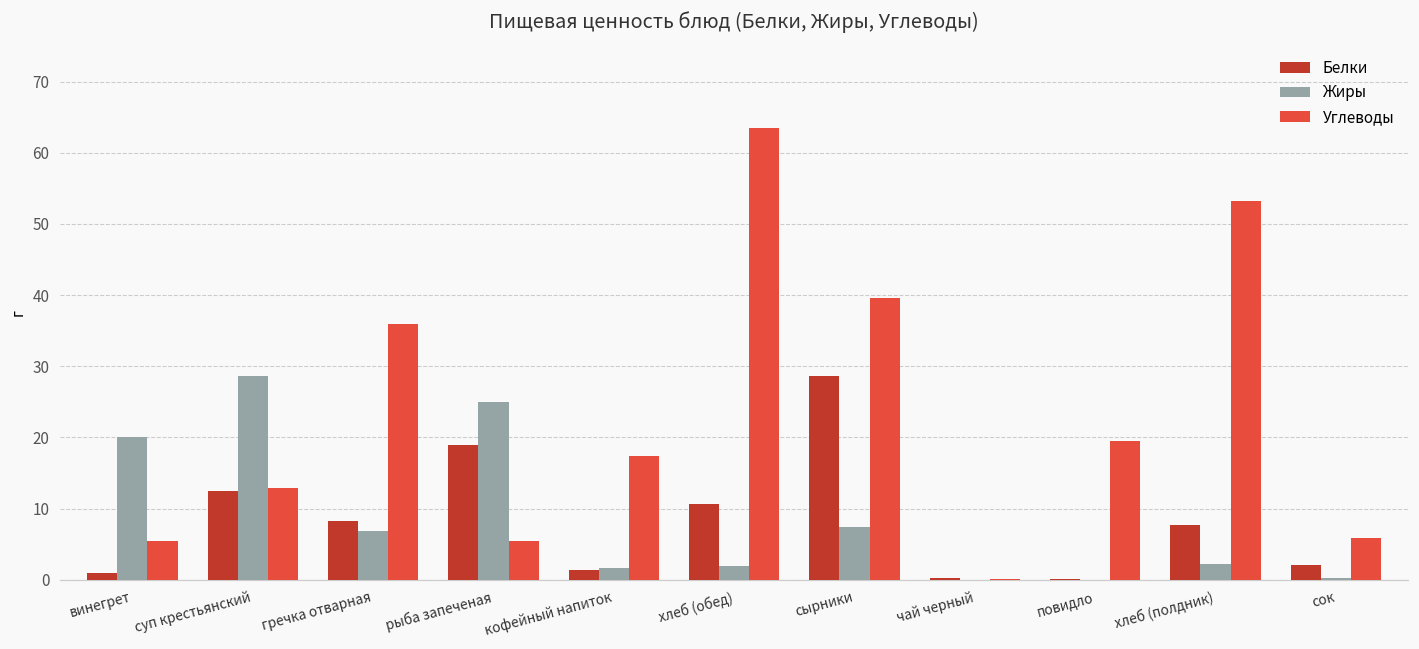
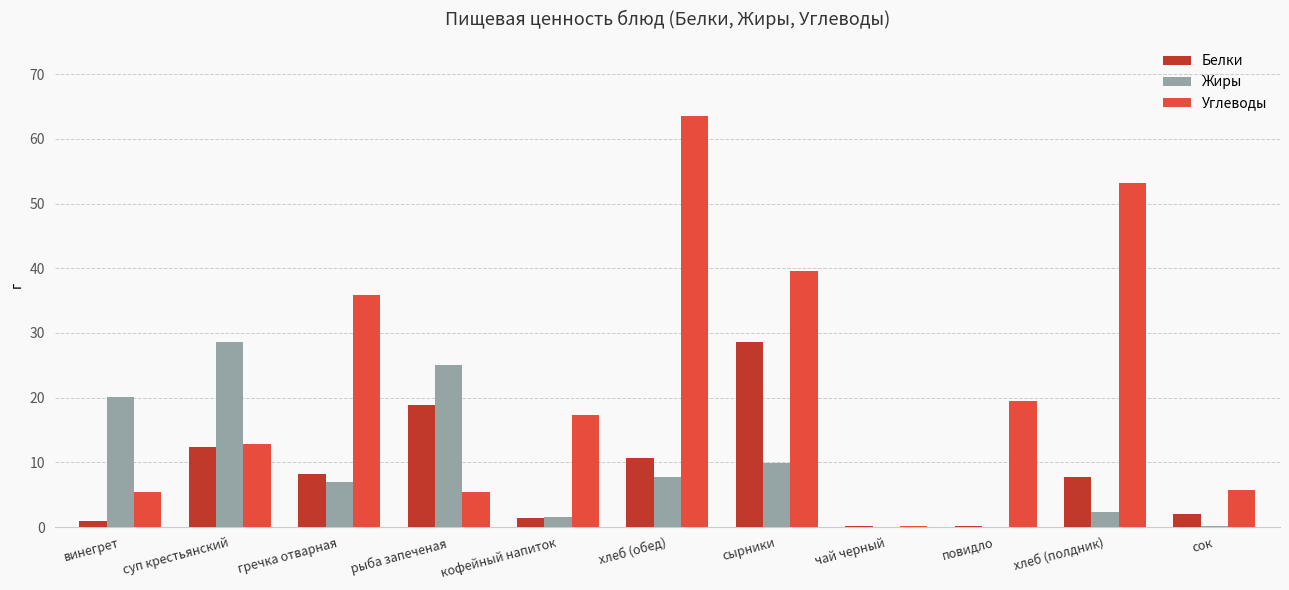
Жиры, хлеб (обед): 2 -> 8
Жиры, сырники: 7 -> 10
